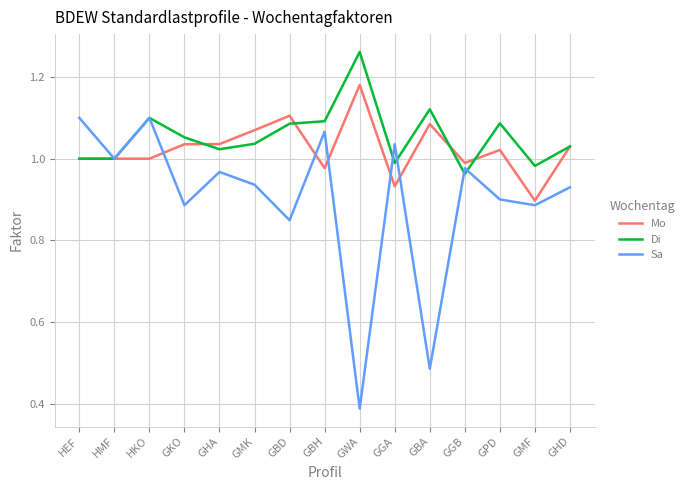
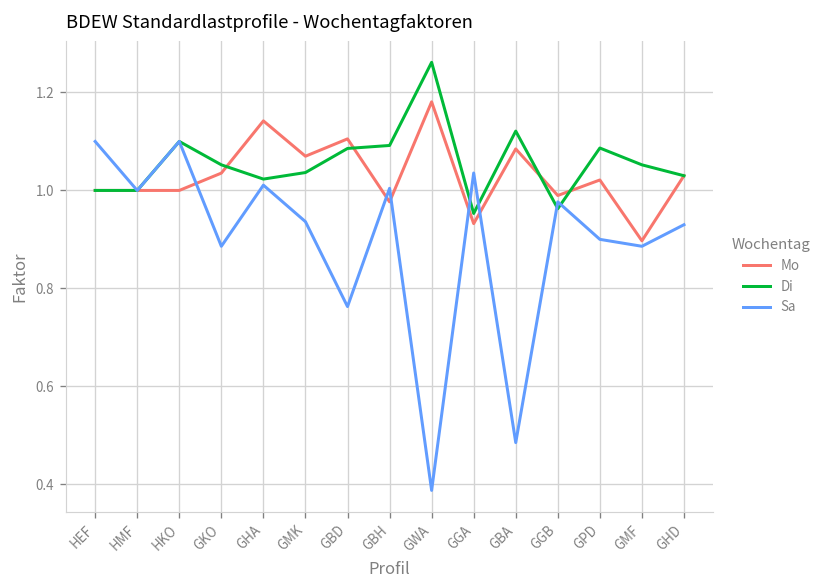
Mo, GHA: 1.04 -> 1.14
Sa, GHA: 0.97 -> 1.01
Sa, GBD: 0.85 -> 0.76
Sa, GBH: 1.07 -> 1.00
Di, GGA: 0.99 -> 0.95
Di, GMF: 0.98 -> 1.05
